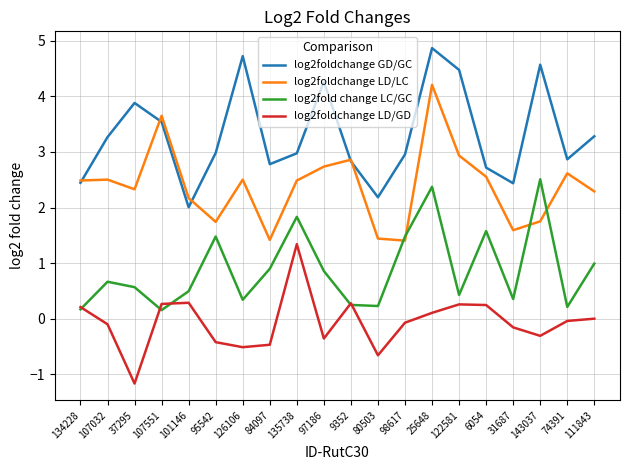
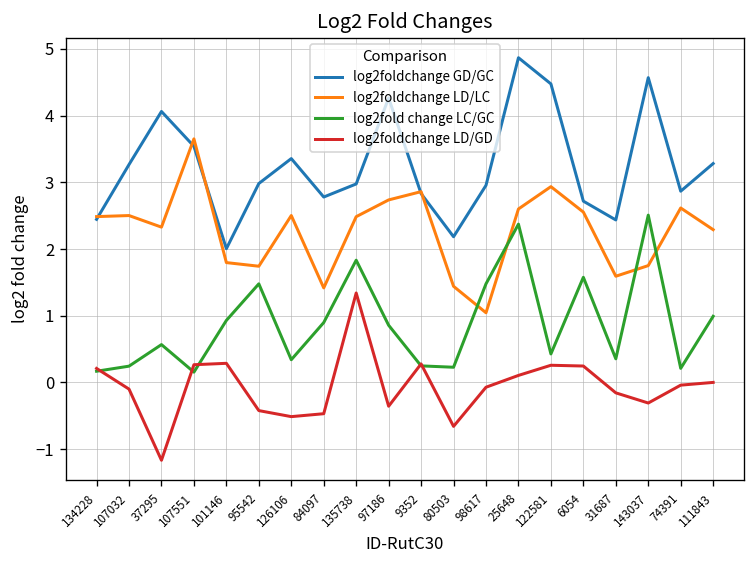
log2fold change LC/GC, 107032: 0.7 -> 0.2
log2foldchange GD/GC, 37295: 3.9 -> 4.1
log2foldchange LD/LC, 101146: 2.2 -> 1.8
log2fold change LC/GC, 101146: 0.5 -> 0.9
log2foldchange GD/GC, 126106: 4.7 -> 3.4
log2foldchange LD/LC, 98617: 1.4 -> 1.0
log2foldchange LD/LC, 25648: 4.2 -> 2.6
